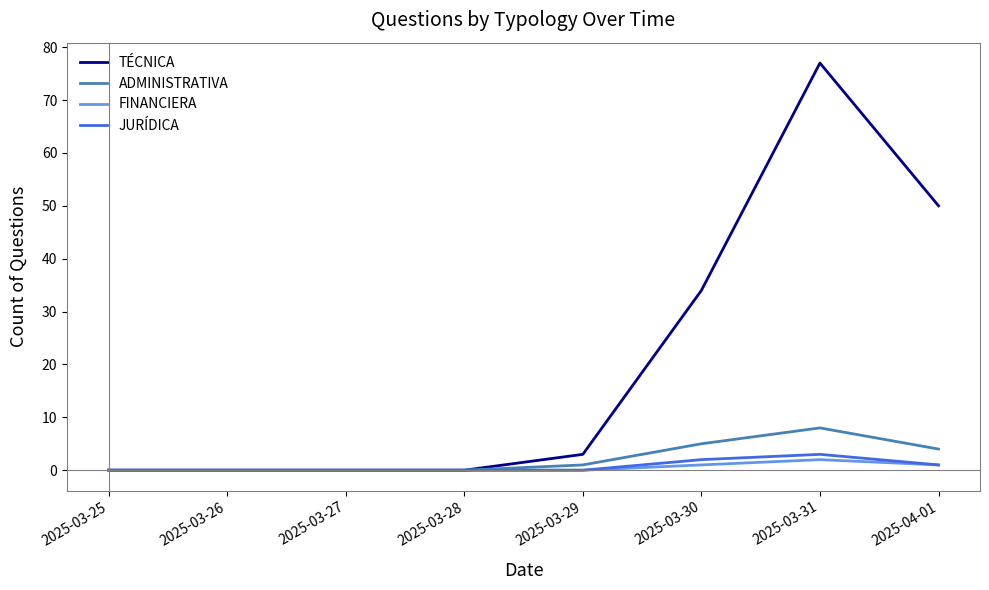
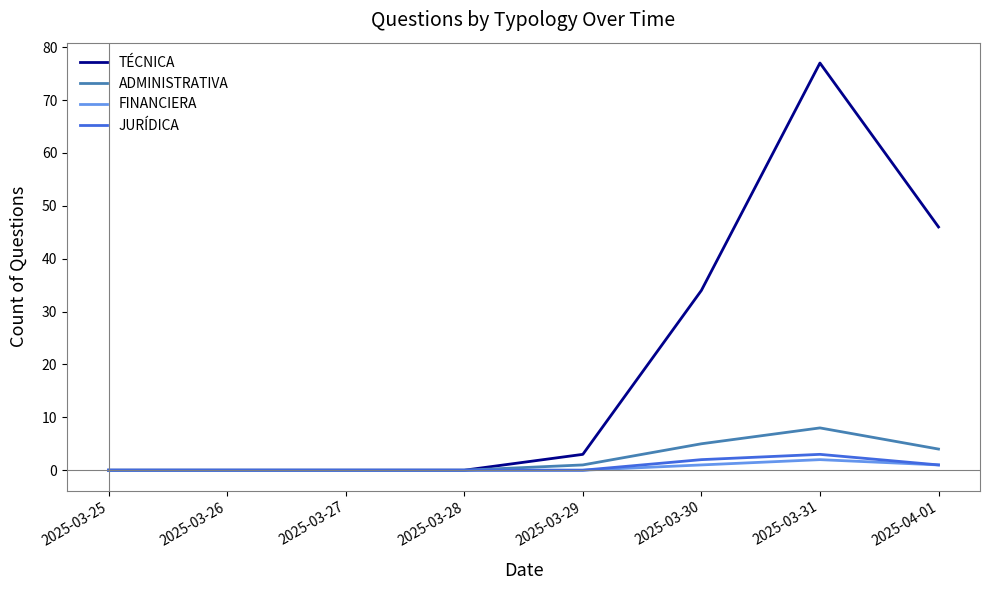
TÉCNICA, 2025-04-01: 50 -> 46
